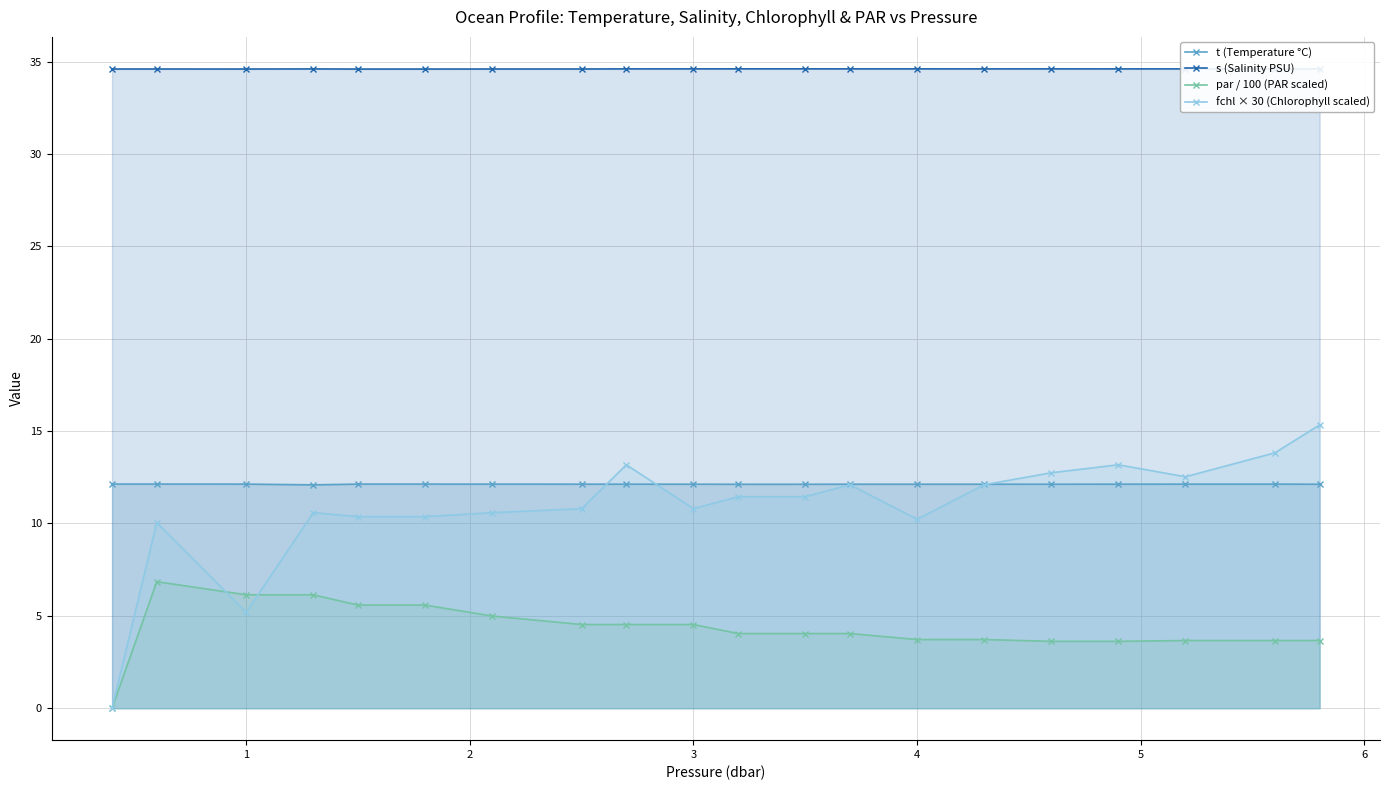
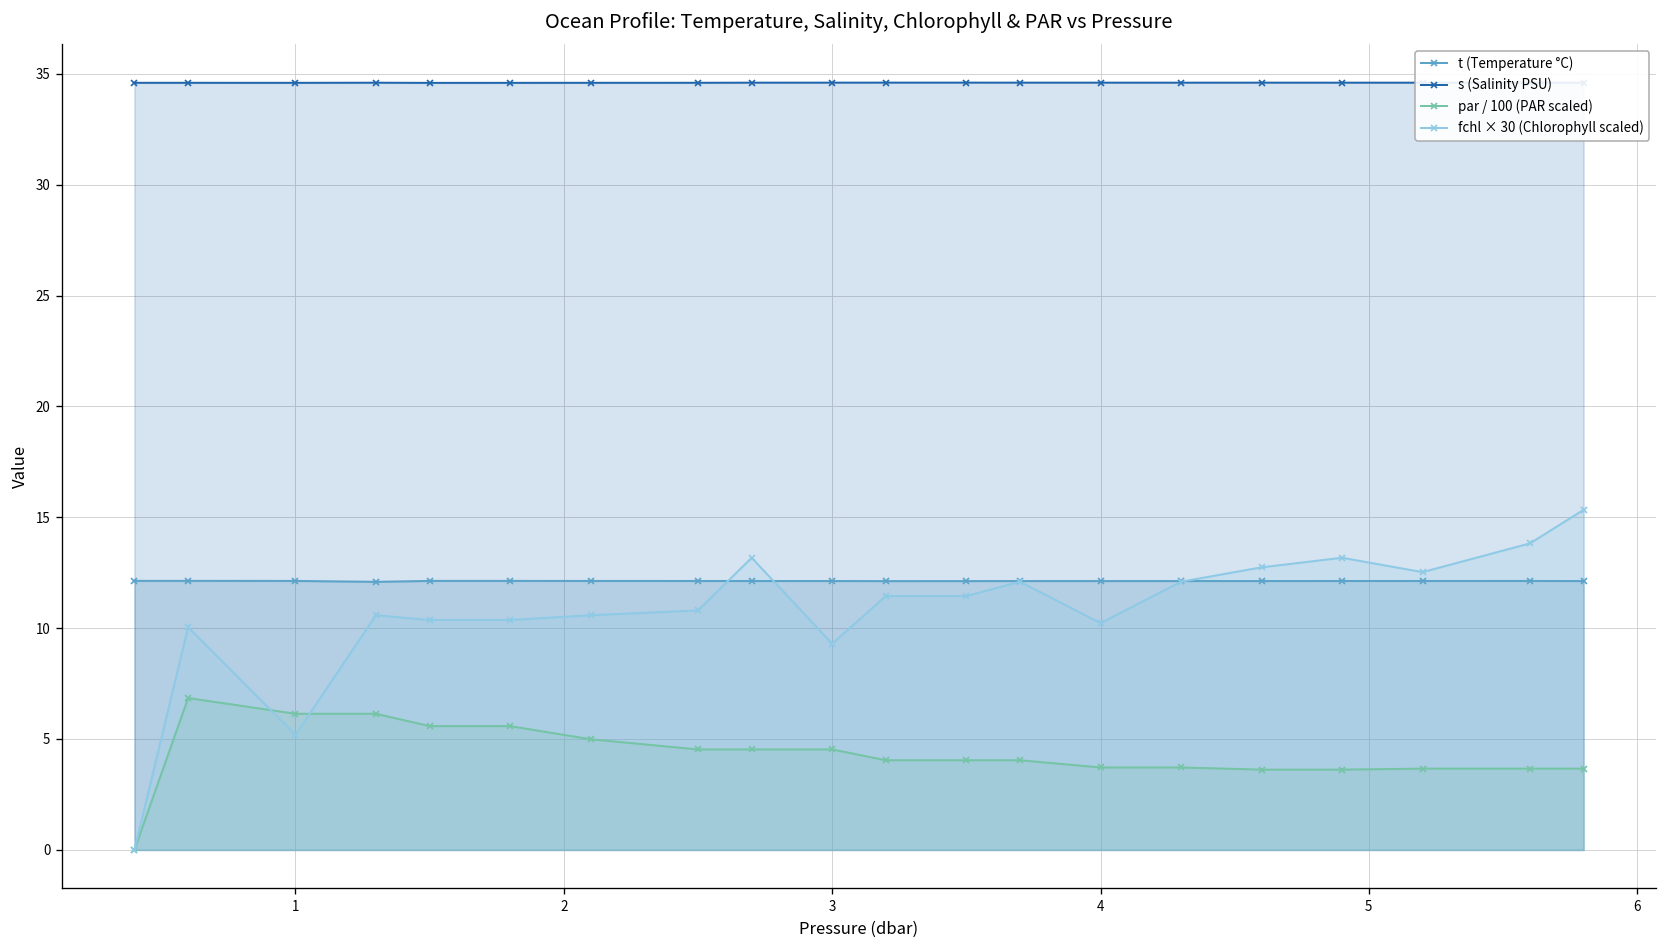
fchl × 30 (Chlorophyll scaled), 3: 10.8 -> 9.3
